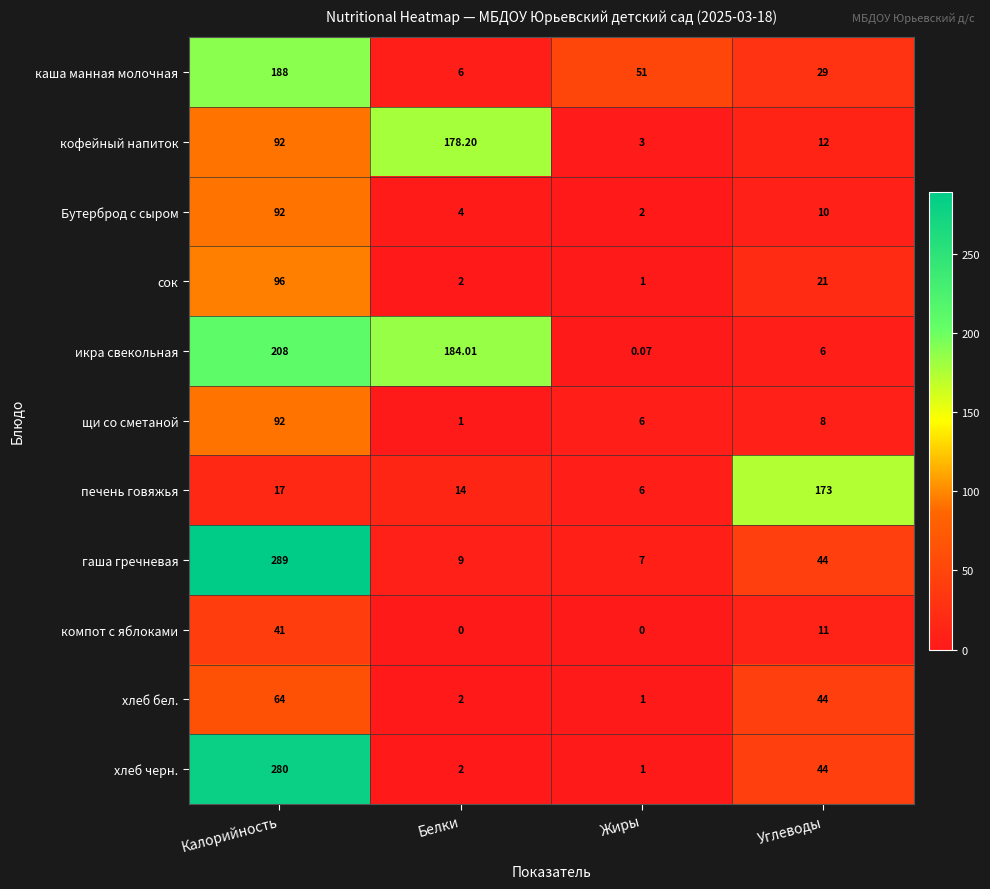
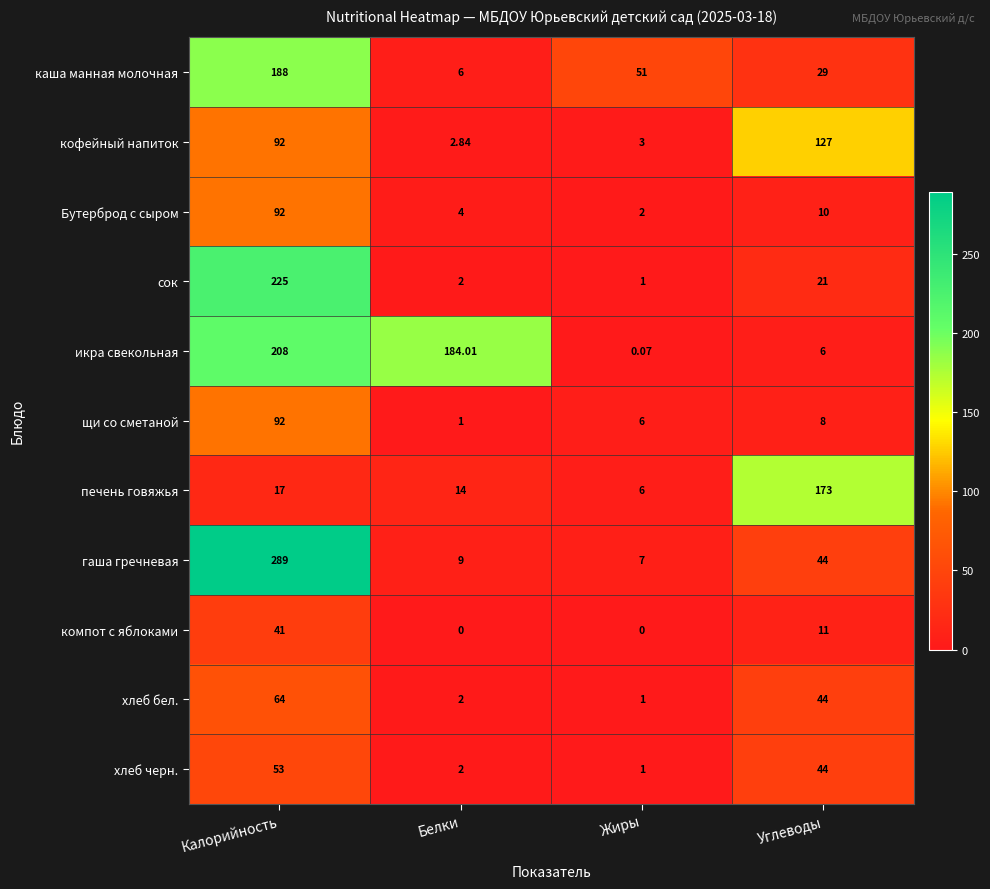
кофейный напиток, Белки: 178.20 -> 2.84
кофейный напиток, Углеводы: 12 -> 127
сок, Калорийность: 96 -> 225
хлеб черн., Калорийность: 280 -> 53
